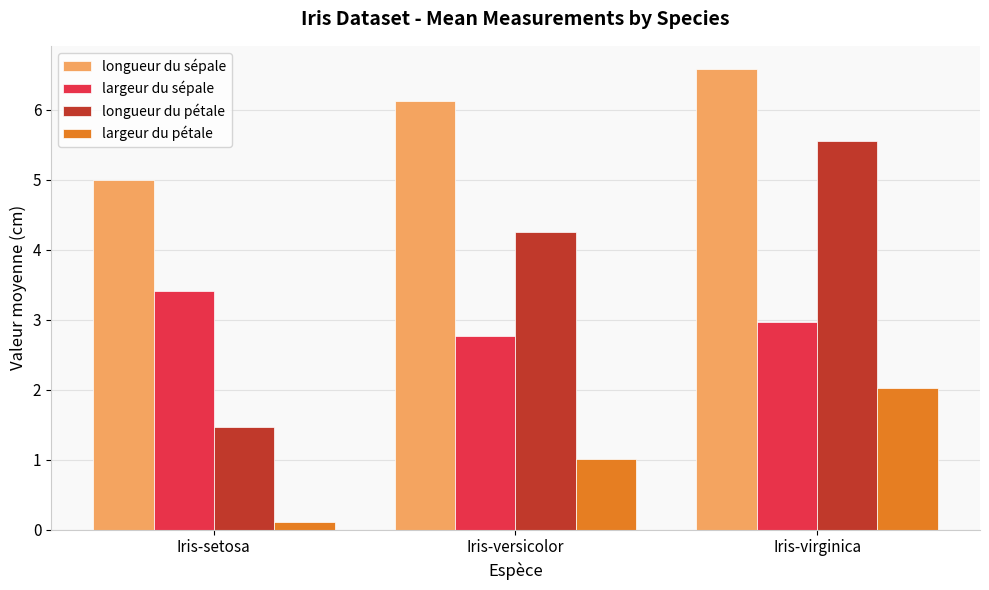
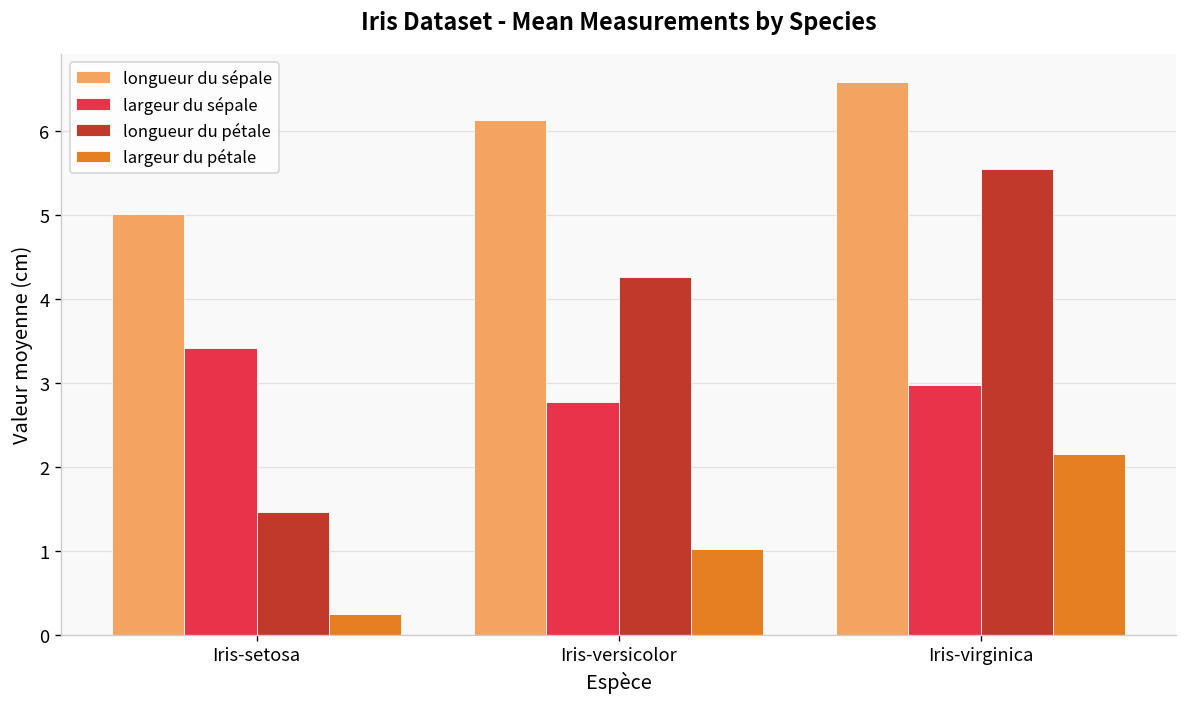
largeur du pétale, Iris-setosa: 0.1 -> 0.2
largeur du pétale, Iris-virginica: 2.0 -> 2.2
